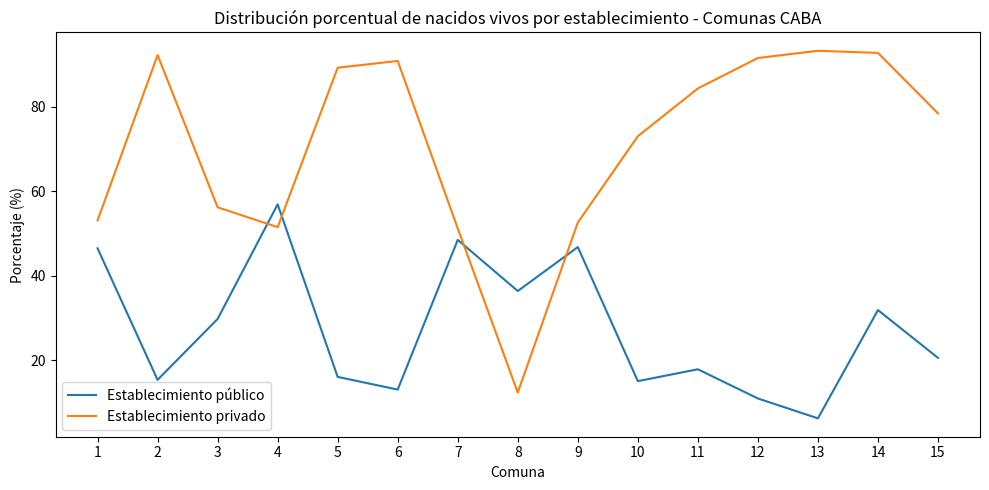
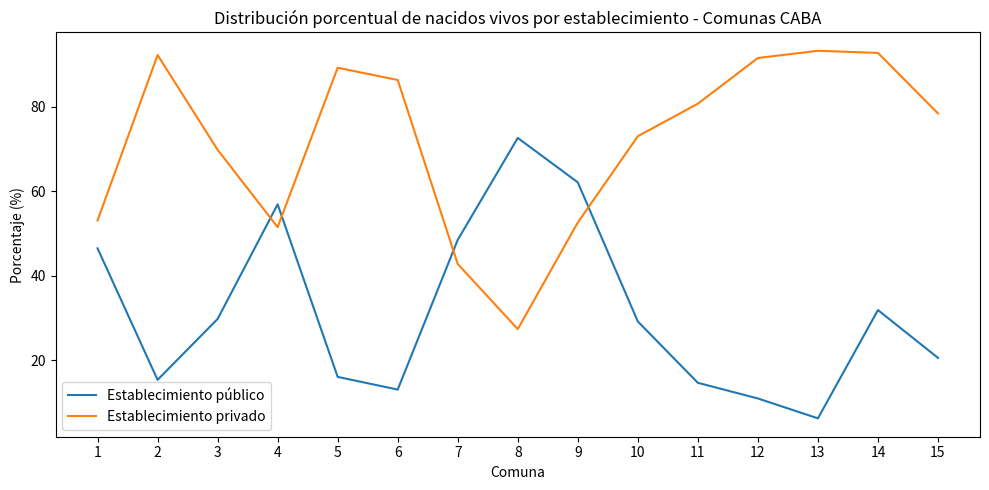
Establecimiento privado, 3: 56 -> 70
Establecimiento privado, 6: 91 -> 86
Establecimiento privado, 7: 51 -> 43
Establecimiento público, 8: 36 -> 73
Establecimiento privado, 8: 12 -> 27
Establecimiento público, 9: 47 -> 62
Establecimiento público, 10: 15 -> 29
Establecimiento público, 11: 18 -> 15
Establecimiento privado, 11: 84 -> 81
